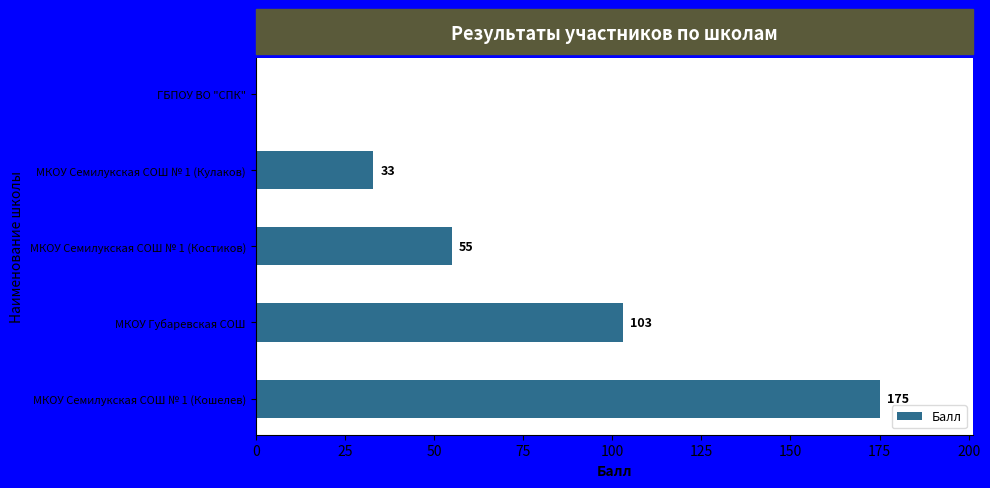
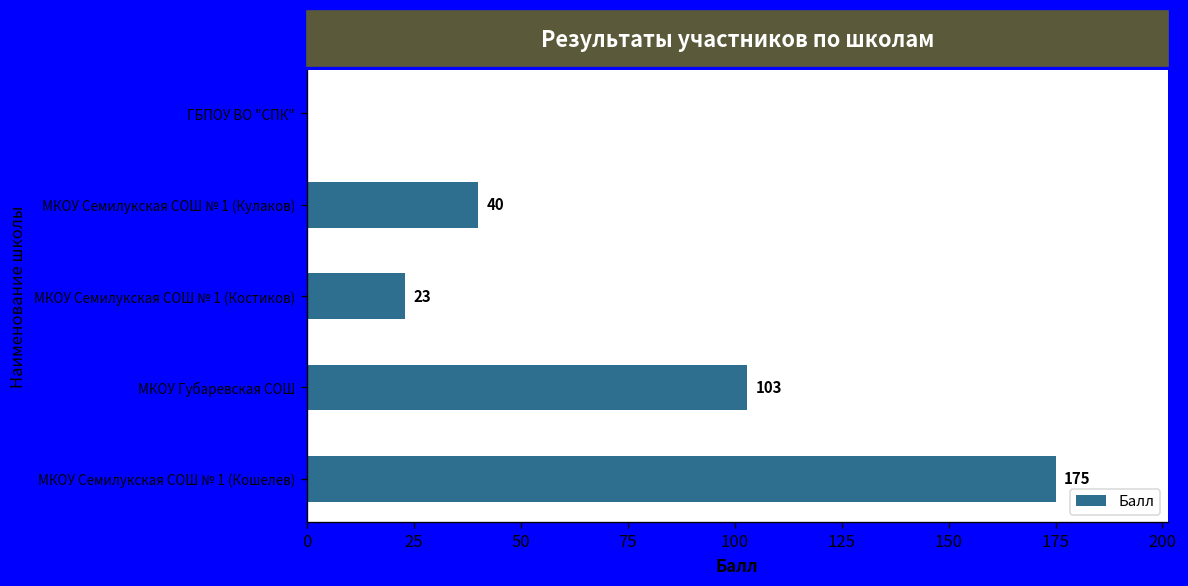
МКОУ Семилукская СОШ № 1 (Кулаков): 33 -> 40
МКОУ Семилукская СОШ № 1 (Костиков): 55 -> 23
